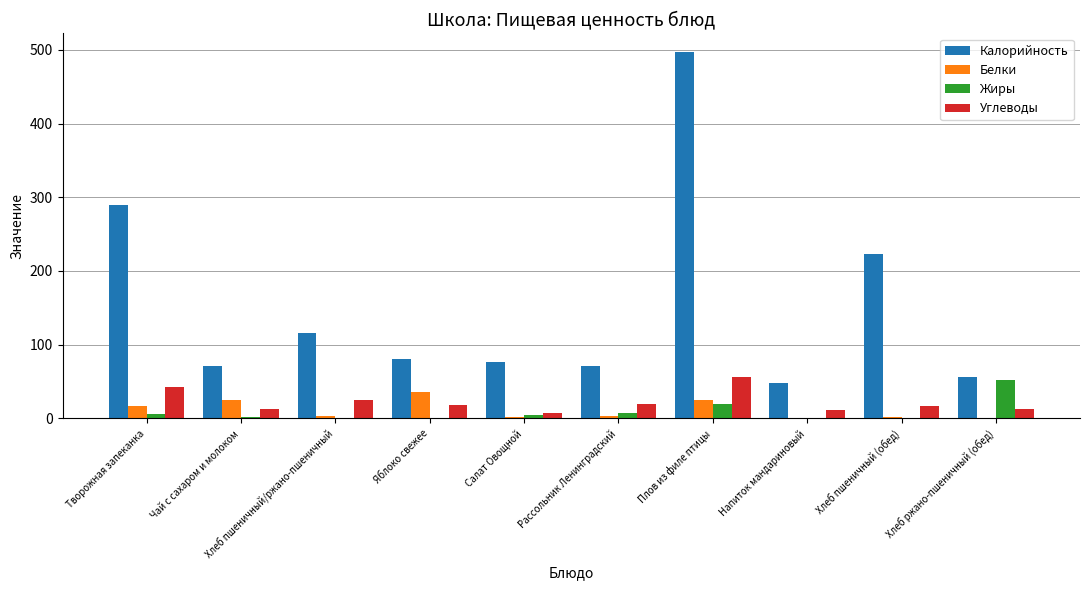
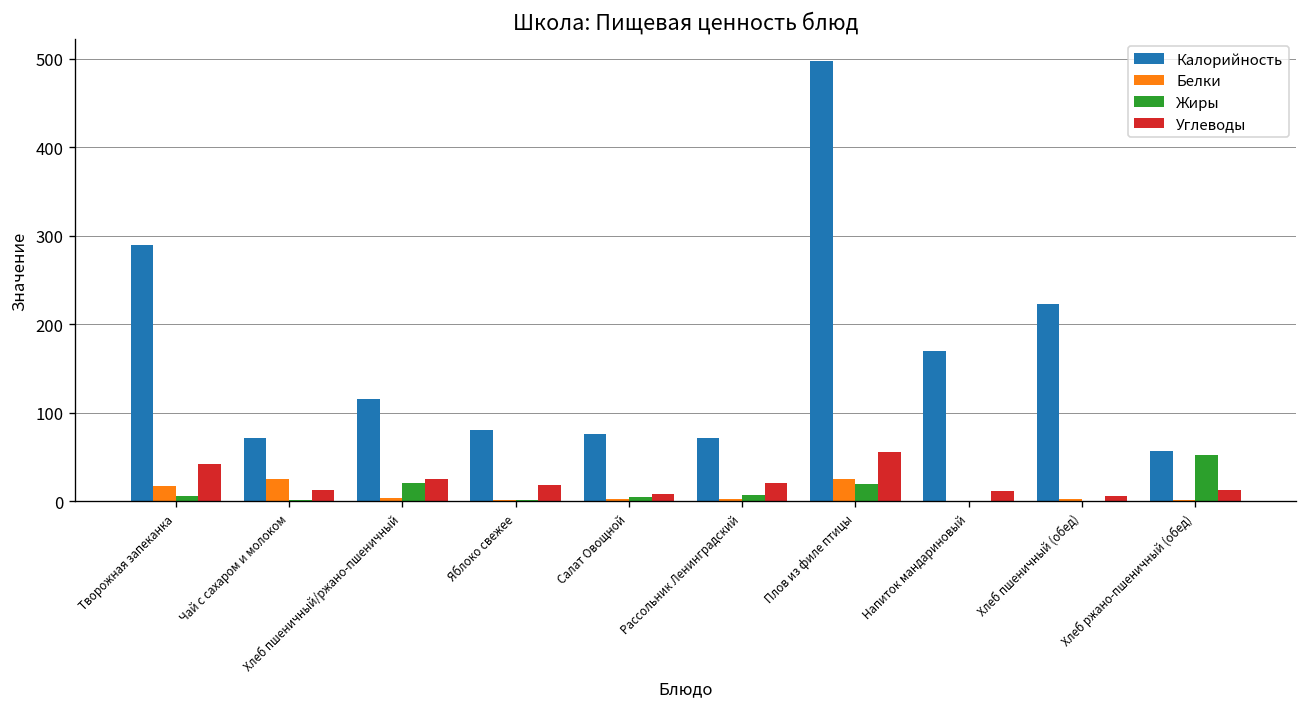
Жиры, Хлеб пшеничный/ржано-пшеничный: 0 -> 20
Белки, Яблоко свежее: 40 -> 0
Калорийность, Напиток мандариновый: 50 -> 170
Углеводы, Хлеб пшеничный (обед): 20 -> 10
